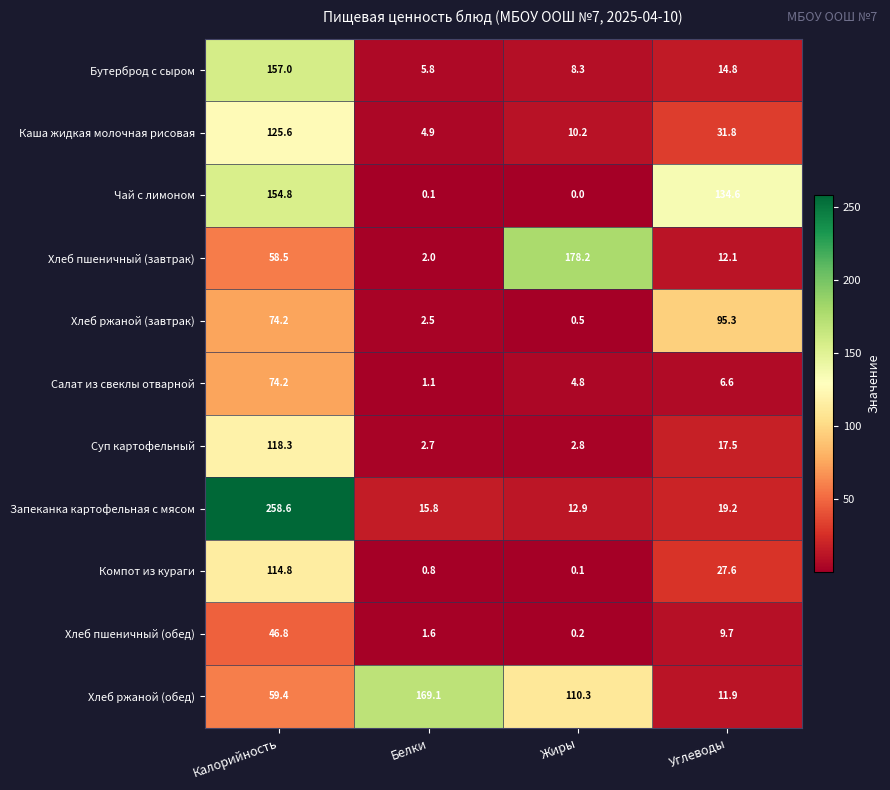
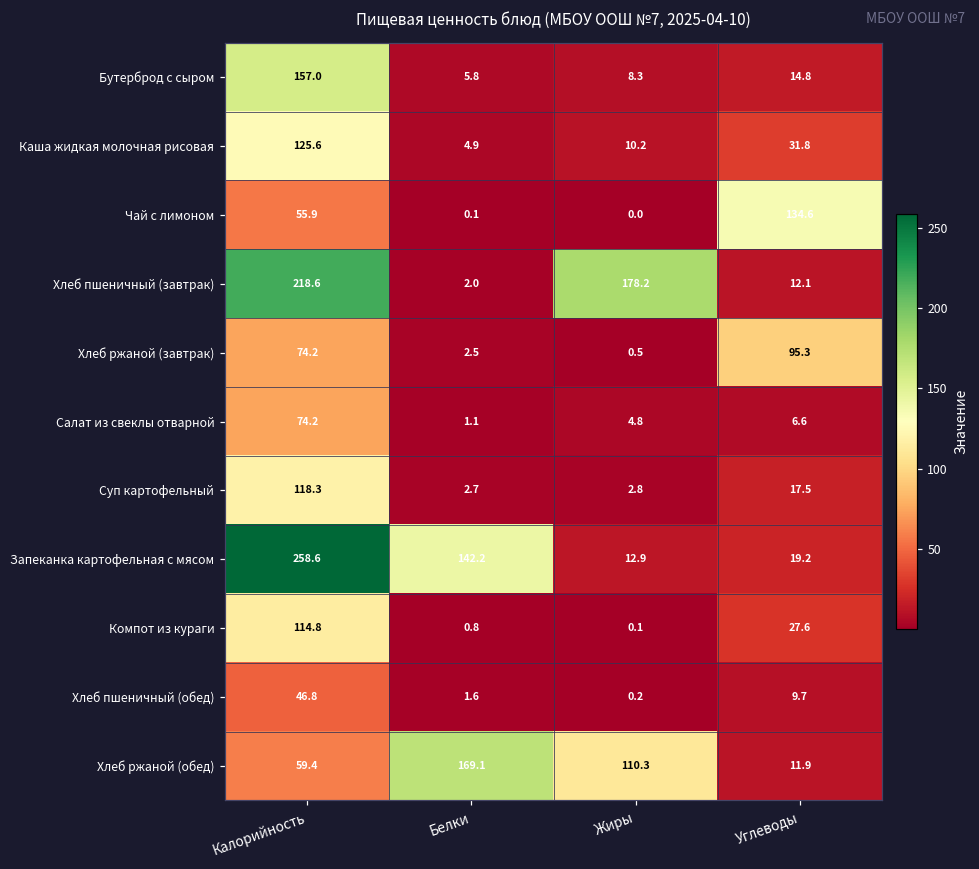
Чай с лимоном, Калорийность: 154.8 -> 55.9
Хлеб пшеничный (завтрак), Калорийность: 58.5 -> 218.6
Запеканка картофельная с мясом, Белки: 15.8 -> 142.2
